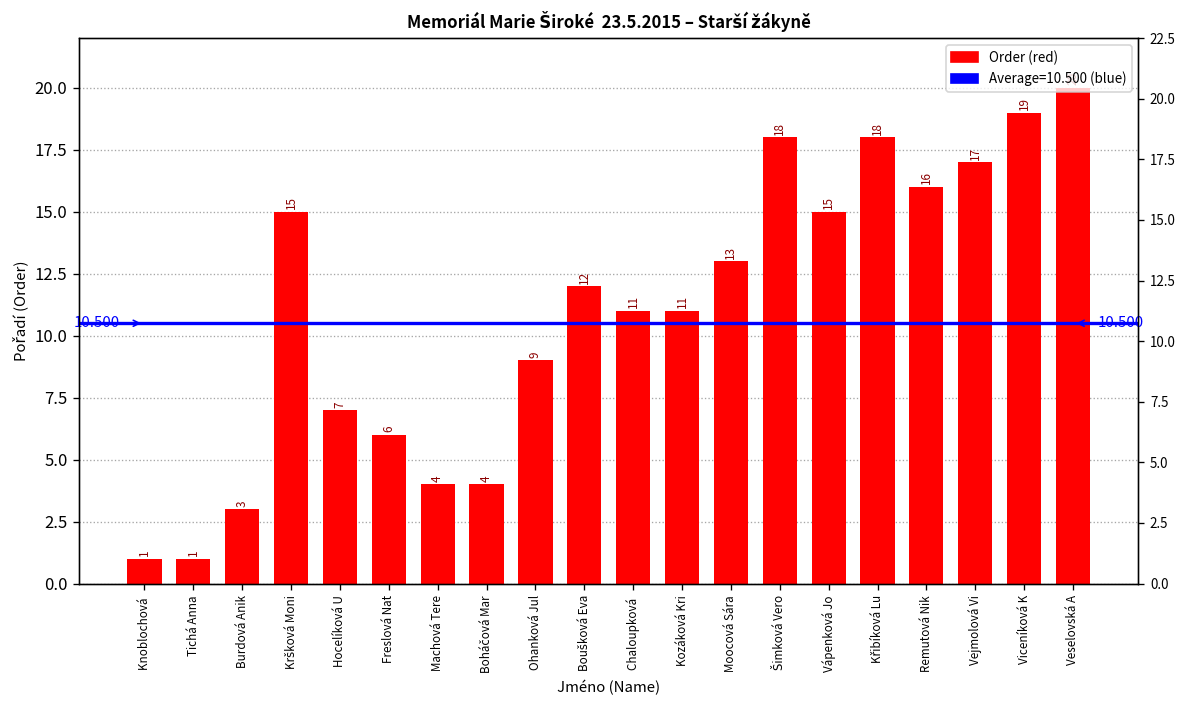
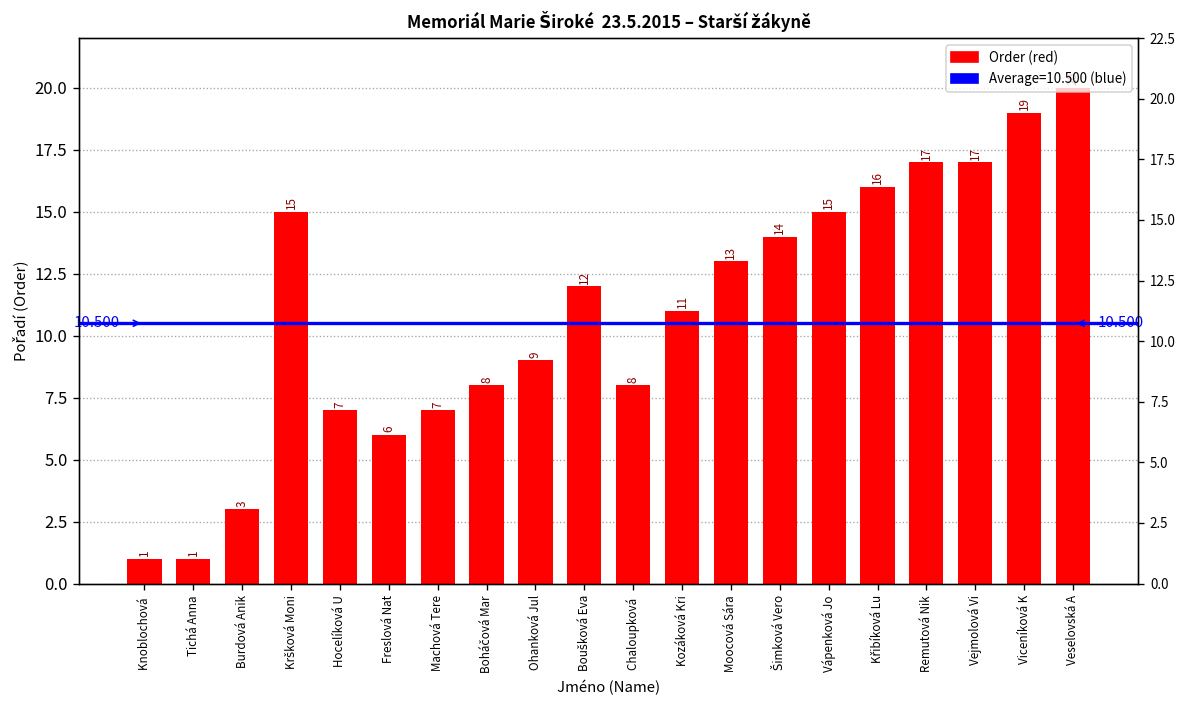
Machová Tere: 4 -> 7
Boháčová Mar: 4 -> 8
Chaloupková: 11 -> 8
Šimková Vero: 18 -> 14
Křibíková Lu: 18 -> 16
Remutová Nik: 16 -> 17
